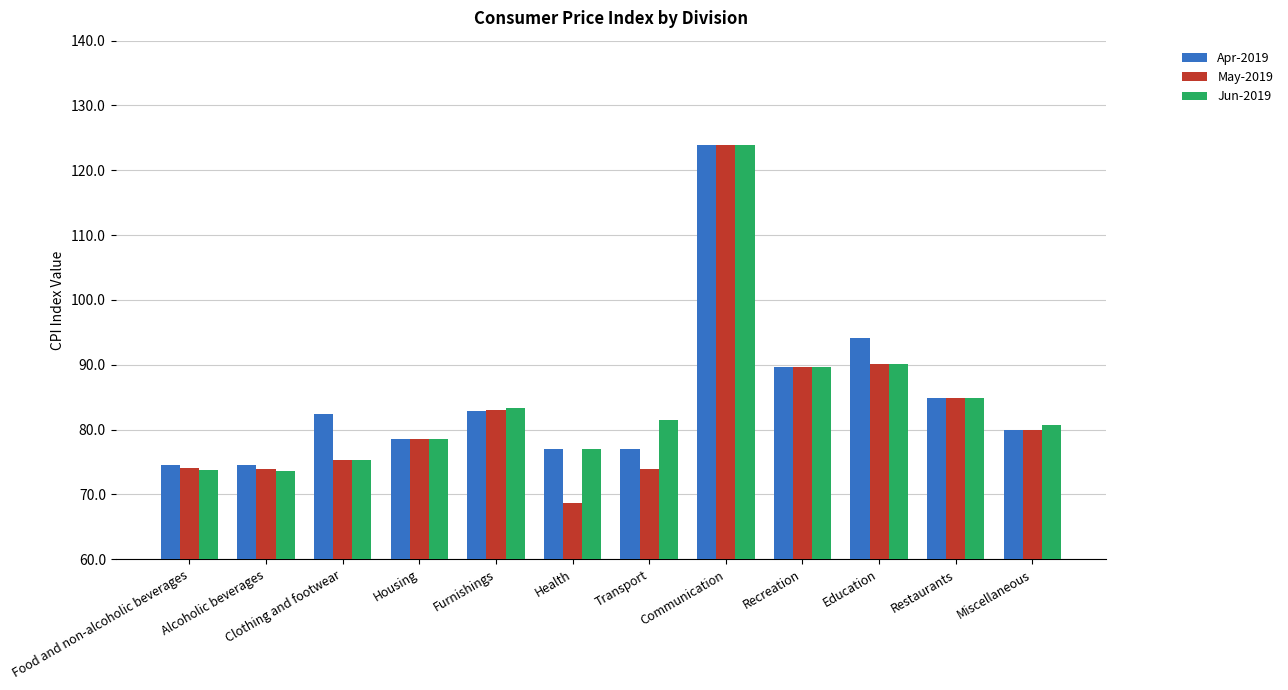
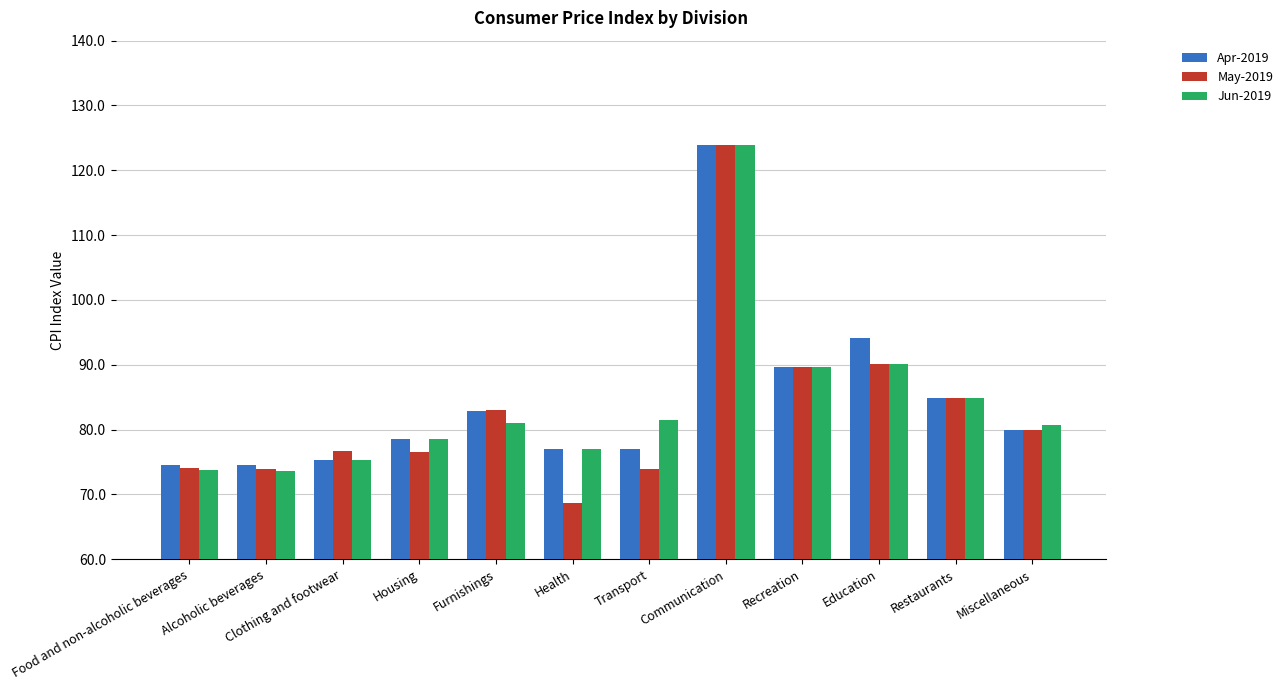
Apr-2019, Clothing and footwear: 82 -> 75
May-2019, Clothing and footwear: 75 -> 77
May-2019, Housing: 79 -> 77
Jun-2019, Furnishings: 83 -> 81
